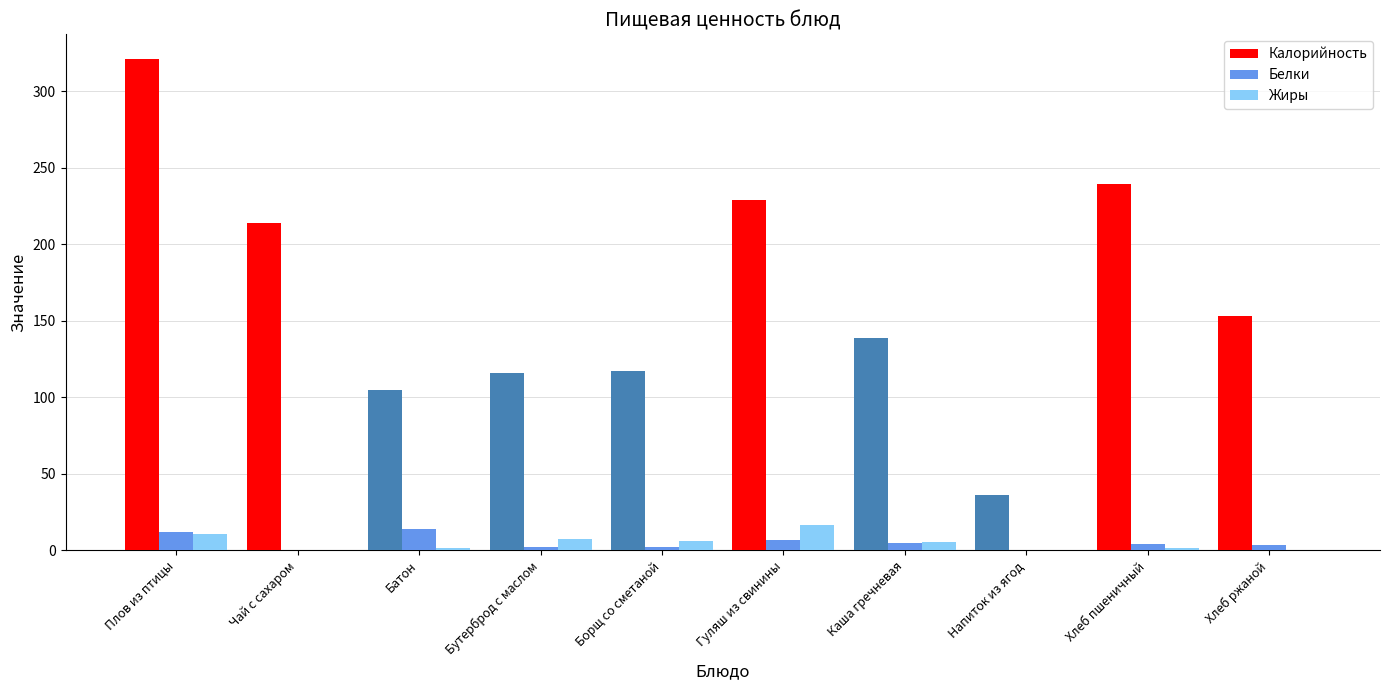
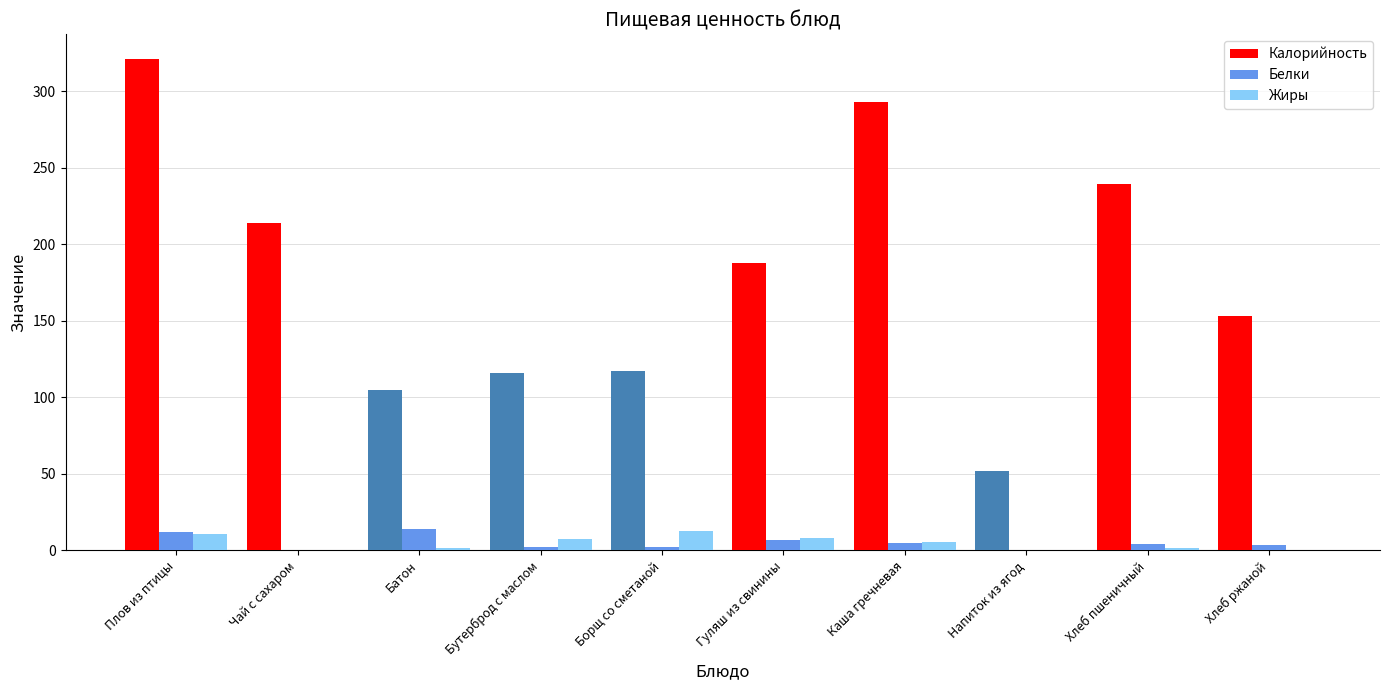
Жиры, Борщ со сметаной: 6 -> 13
Калорийность, Гуляш из свинины: 229 -> 188
Жиры, Гуляш из свинины: 17 -> 8
Калорийность, Каша гречневая: 139 -> 293
Калорийность, Напиток из ягод: 36 -> 52
